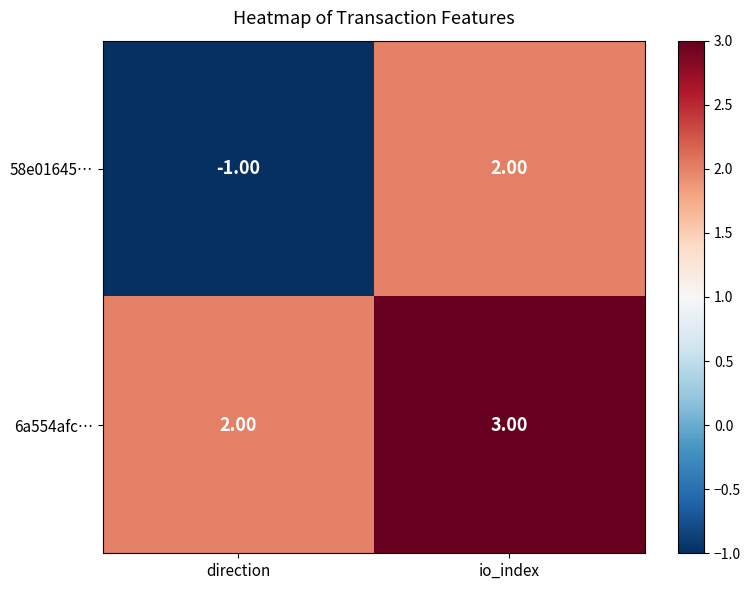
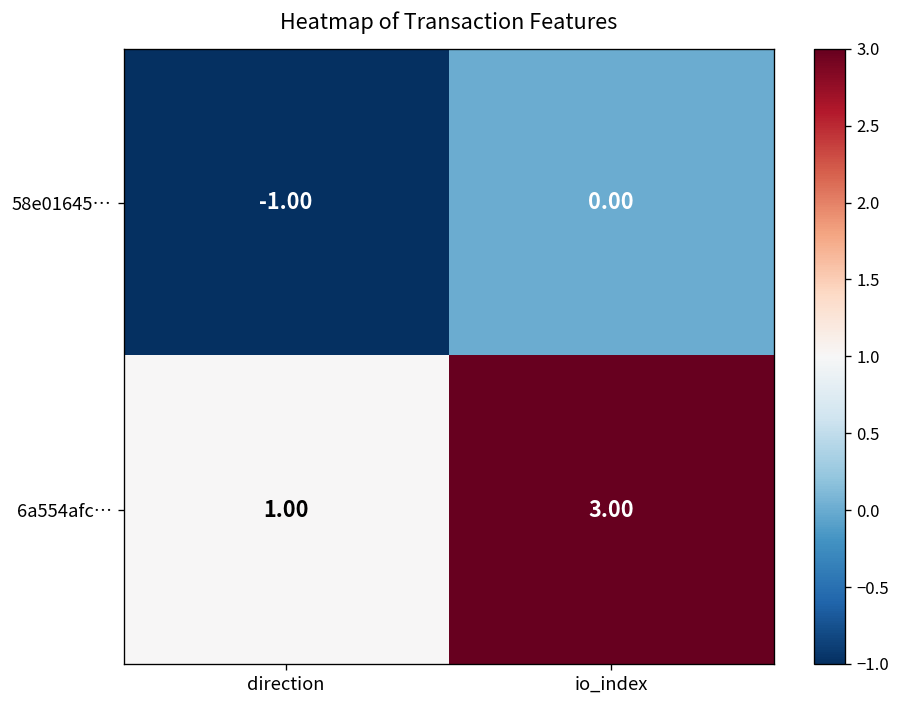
58e01645…, io_index: 2.00 -> 0.00
6a554afc…, direction: 2.00 -> 1.00
